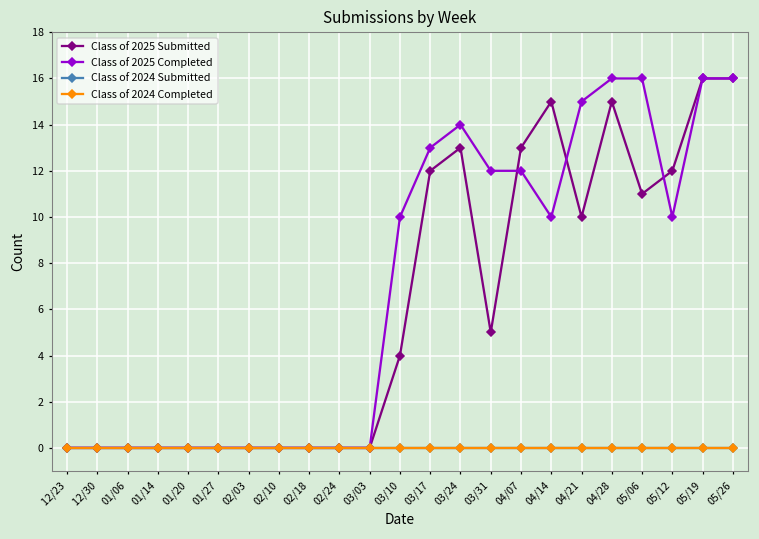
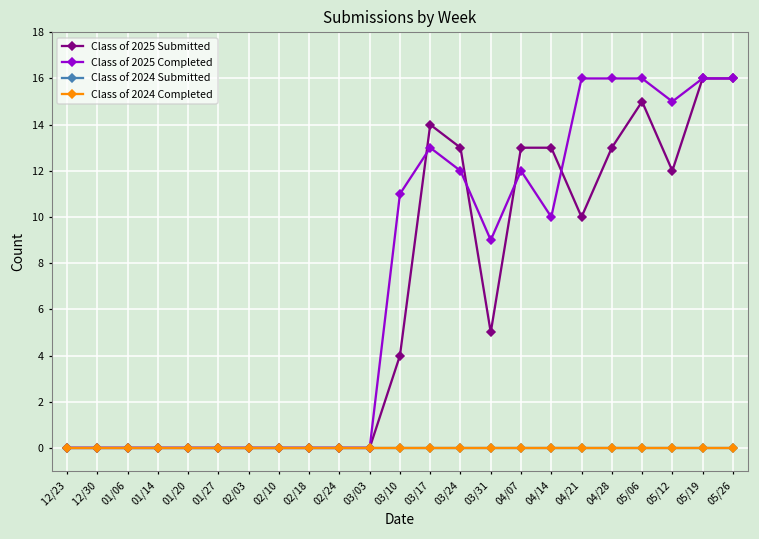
Class of 2025 Completed, 03/10: 10 -> 11
Class of 2025 Submitted, 03/17: 12 -> 14
Class of 2025 Completed, 03/24: 14 -> 12
Class of 2025 Completed, 03/31: 12 -> 9
Class of 2025 Submitted, 04/14: 15 -> 13
Class of 2025 Completed, 04/21: 15 -> 16
Class of 2025 Submitted, 04/28: 15 -> 13
Class of 2025 Submitted, 05/06: 11 -> 15
Class of 2025 Completed, 05/12: 10 -> 15
